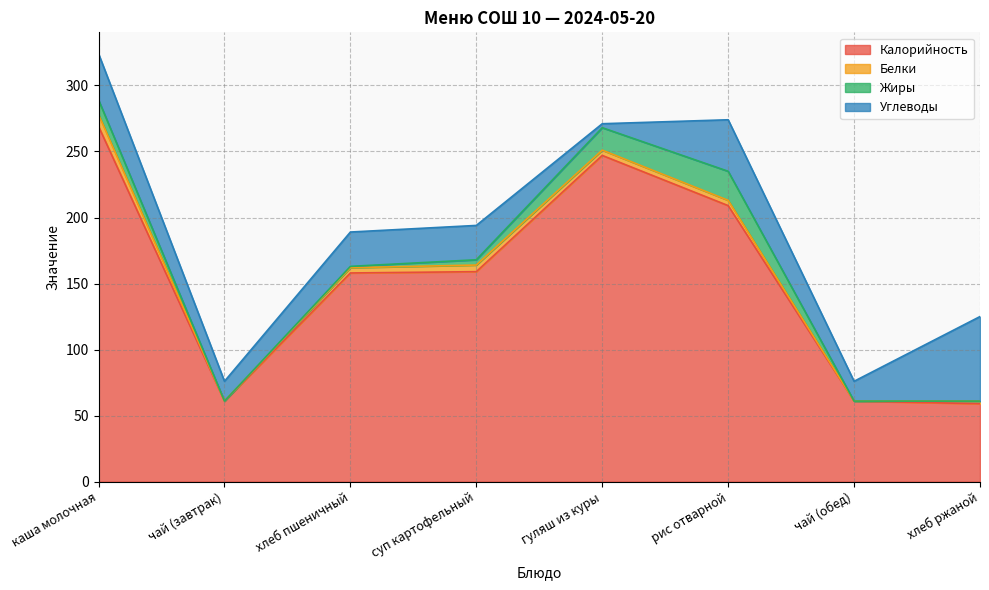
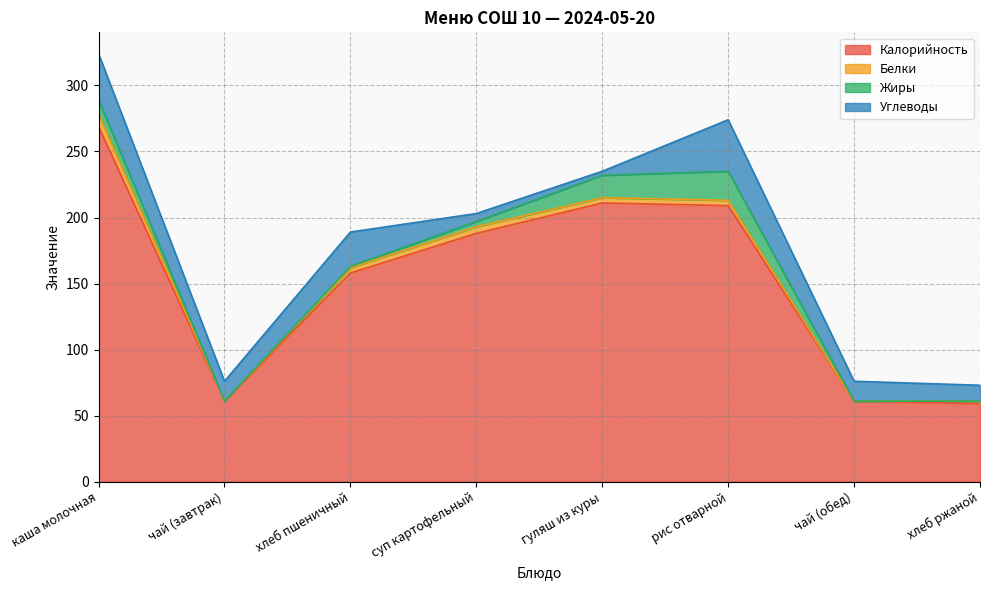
Калорийность, суп картофельный: 159 -> 188
Углеводы, суп картофельный: 26 -> 6
Калорийность, гуляш из куры: 247 -> 211
Углеводы, хлеб ржаной: 64 -> 12
